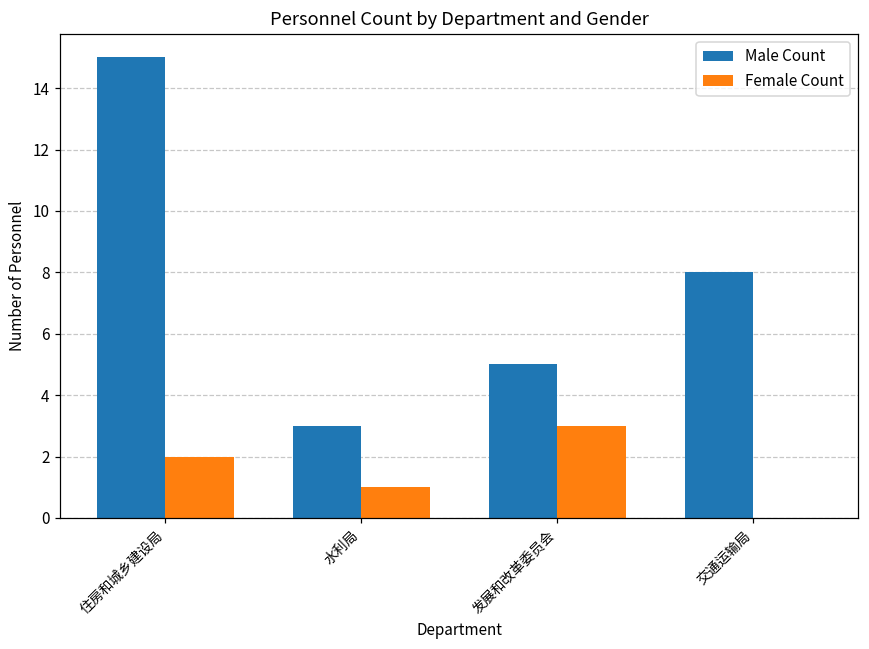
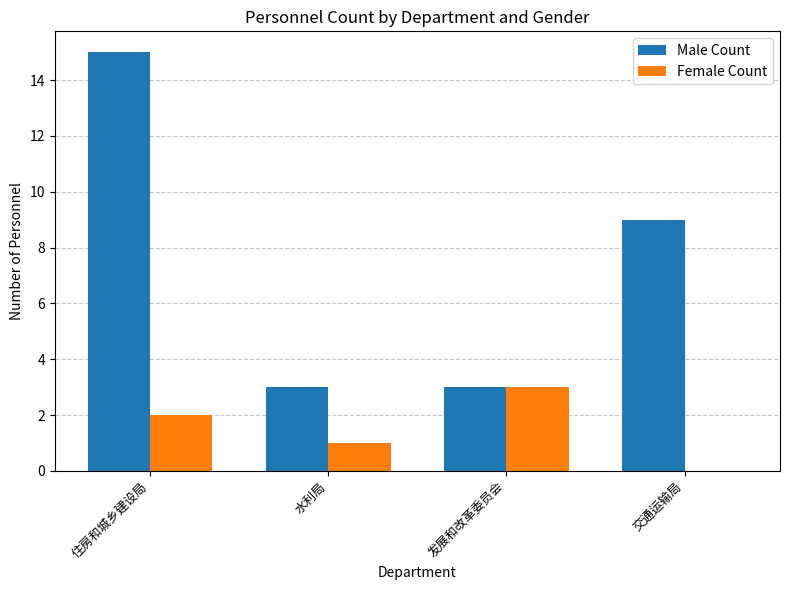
Male Count, 发展和改革委员会: 5 -> 3
Male Count, 交通运输局: 8 -> 9
